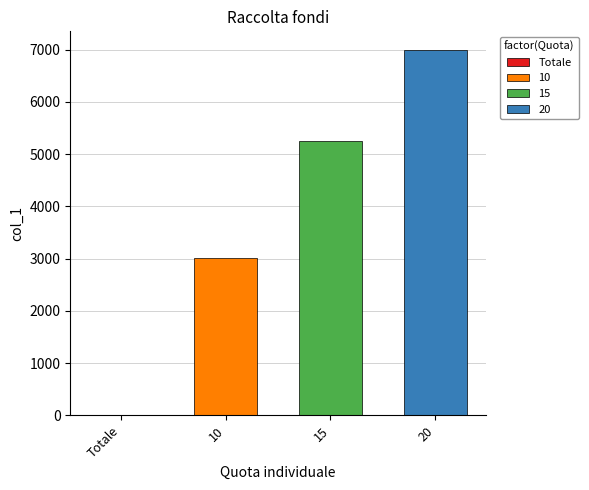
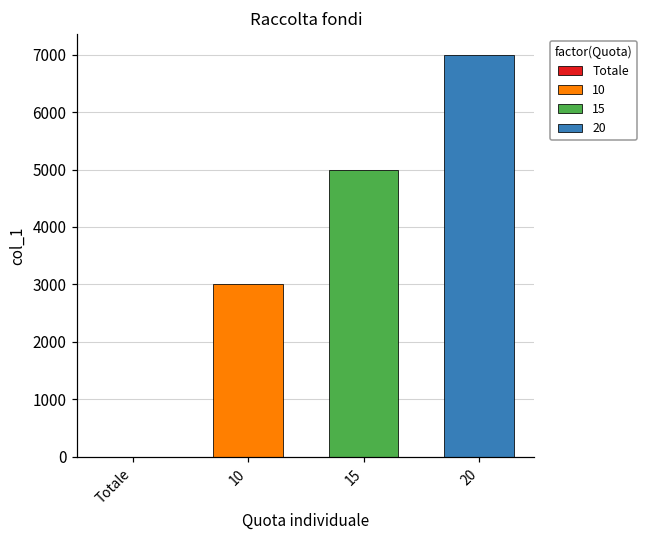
15: 5300 -> 5000
